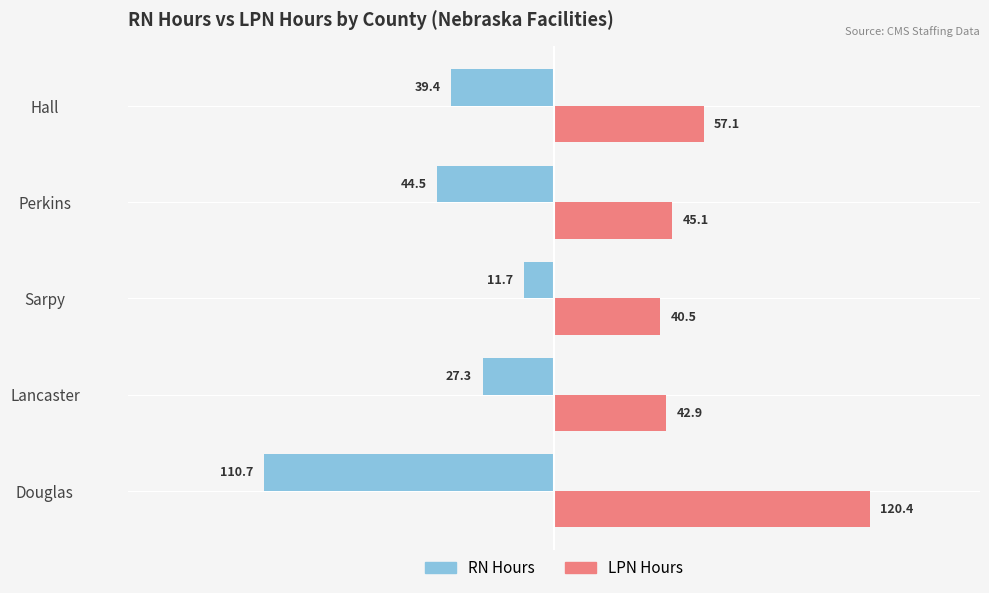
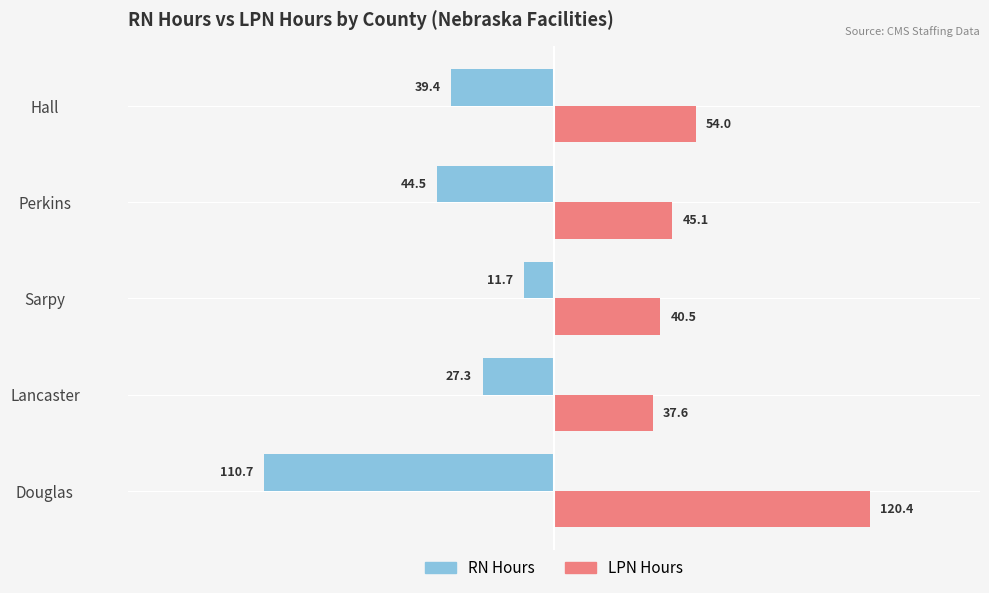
LPN Hours, Hall: 57.1 -> 54.0
LPN Hours, Lancaster: 42.9 -> 37.6
